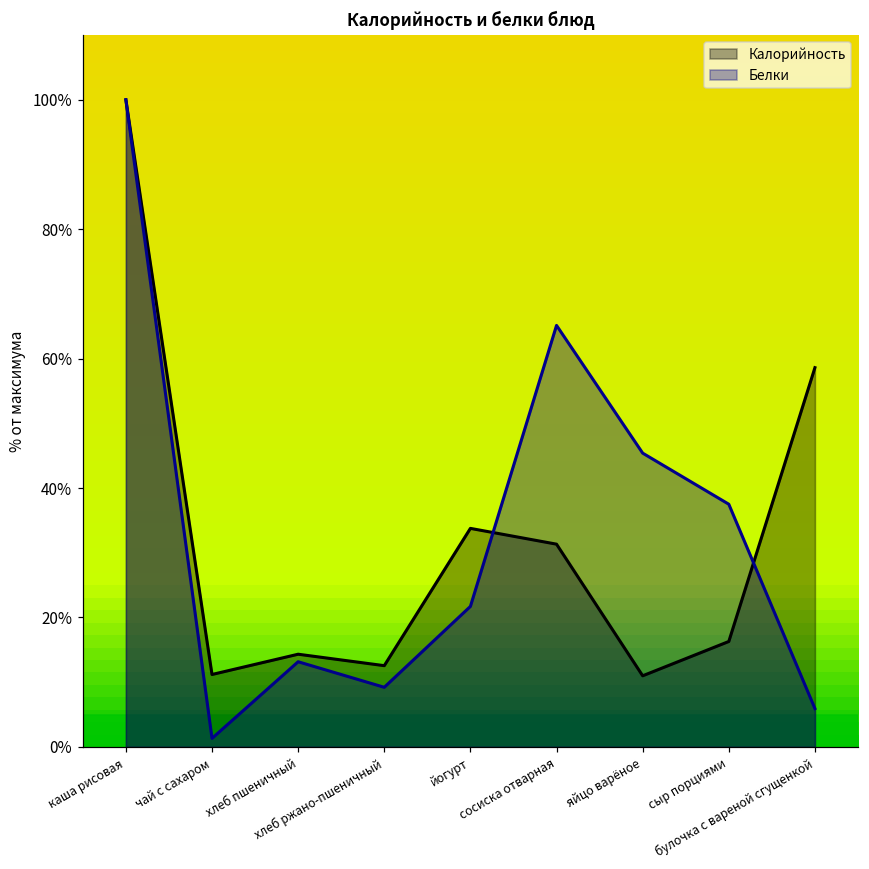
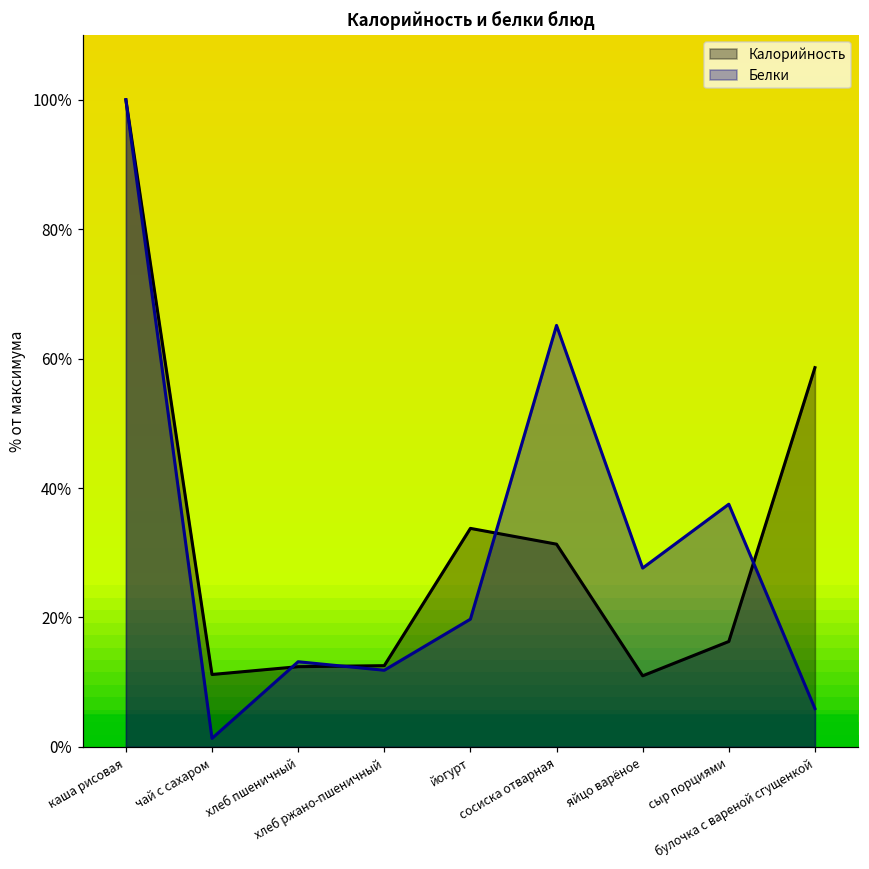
Калорийность, хлеб пшеничный: 14% -> 12%
Белки, хлеб ржано-пшеничный: 9% -> 12%
Белки, йогурт: 22% -> 20%
Белки, яйцо варёное: 45% -> 28%
